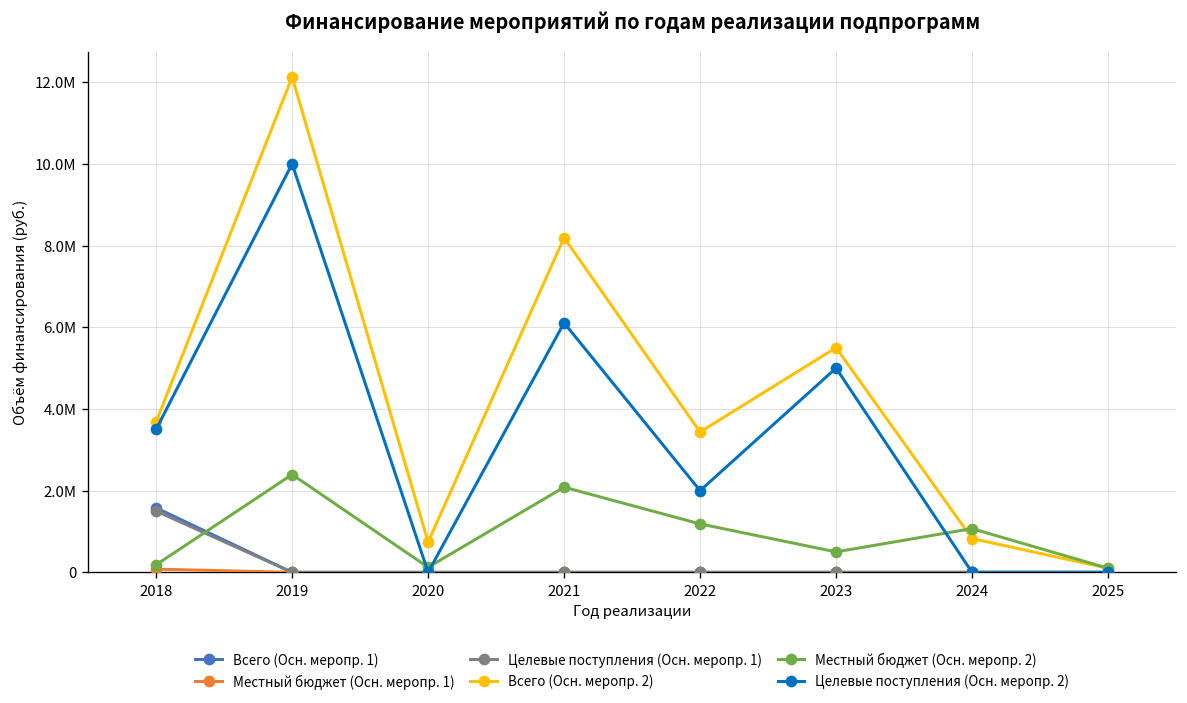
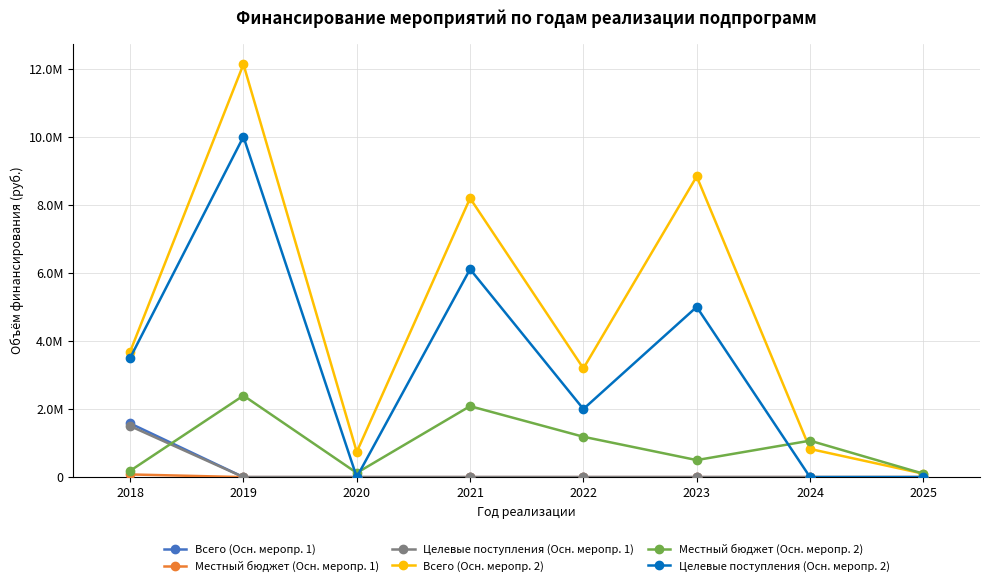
Всего (Осн. меропр. 2), 2022: 3.4М -> 3.2М
Всего (Осн. меропр. 2), 2023: 5.5М -> 8.8М
